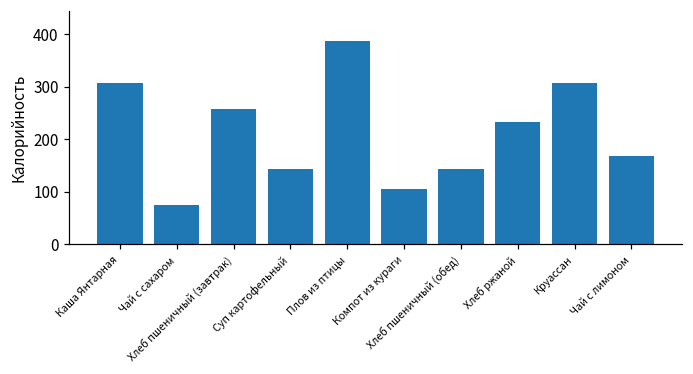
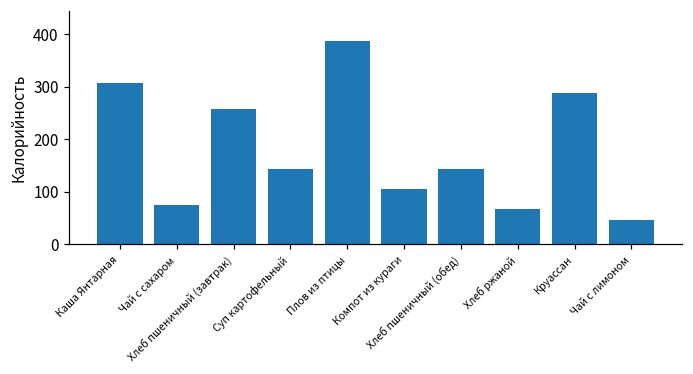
Хлеб ржаной: 230 -> 70
Круассан: 310 -> 290
Чай с лимоном: 170 -> 50
